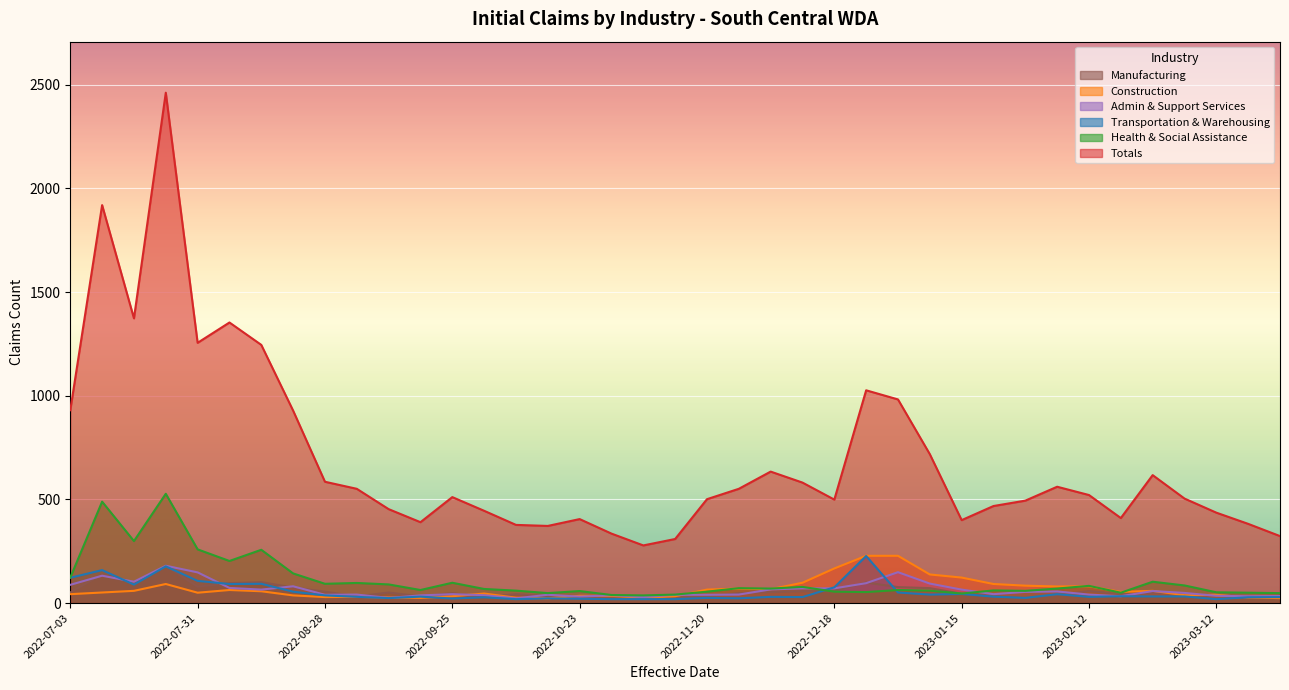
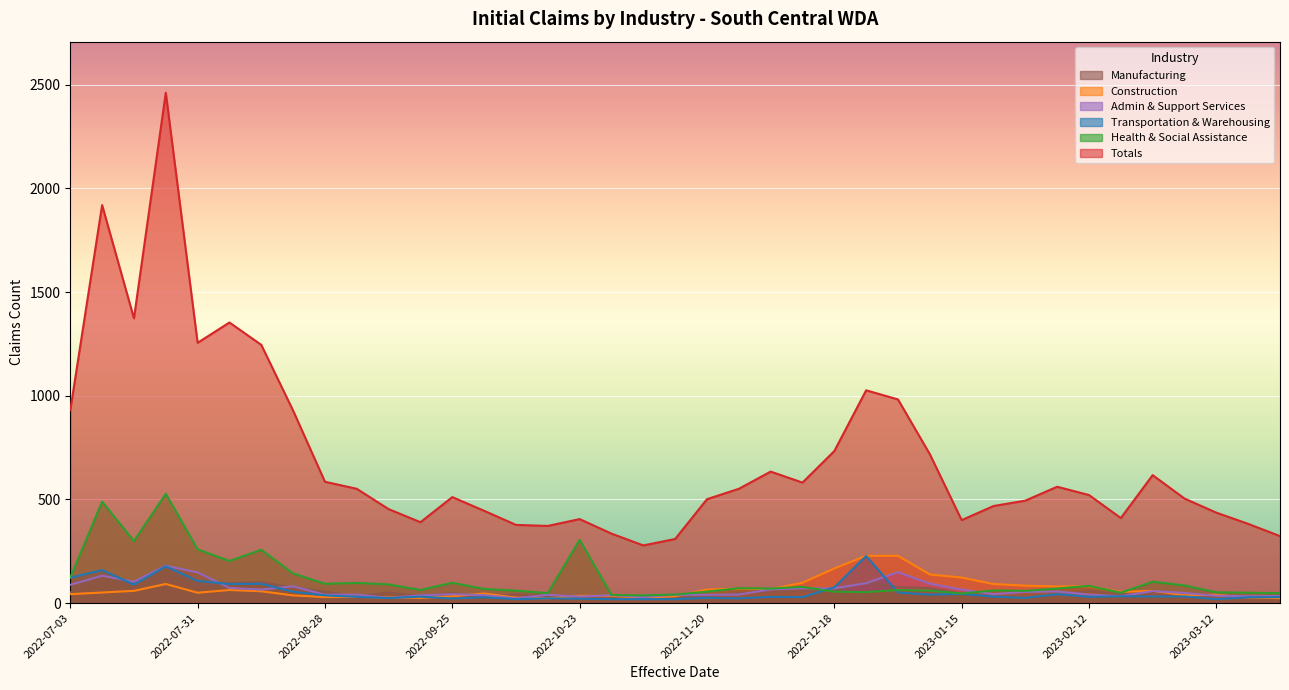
Health & Social Assistance, 2022-10-23: 60 -> 310
Totals, 2022-12-18: 500 -> 730
